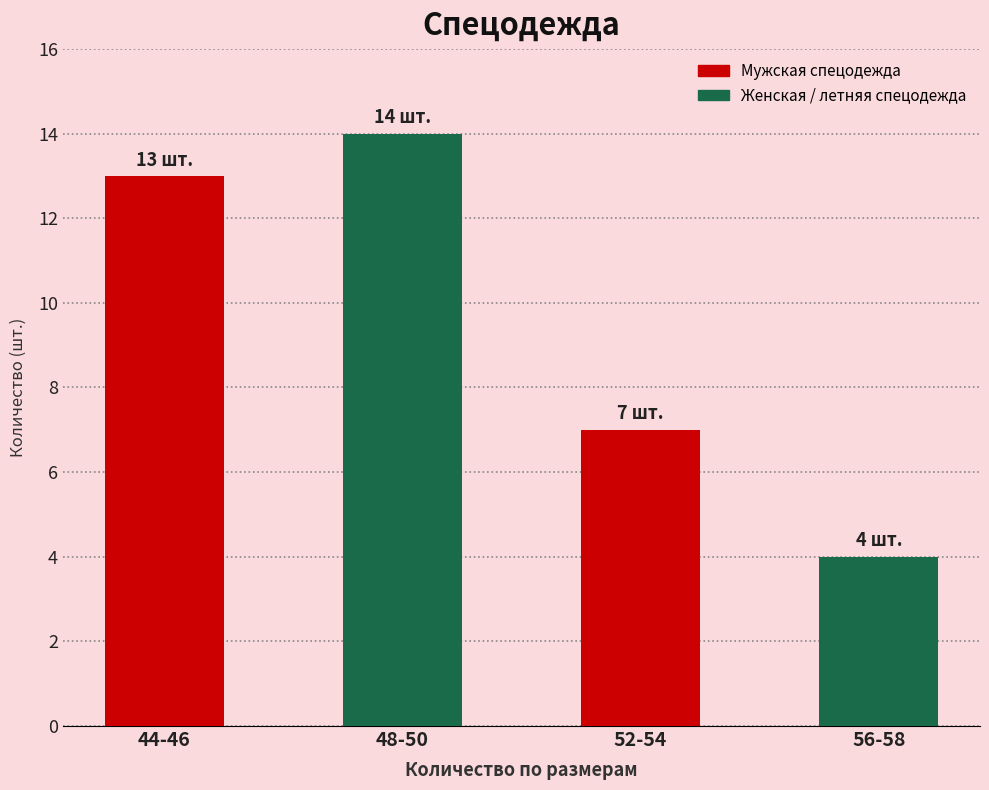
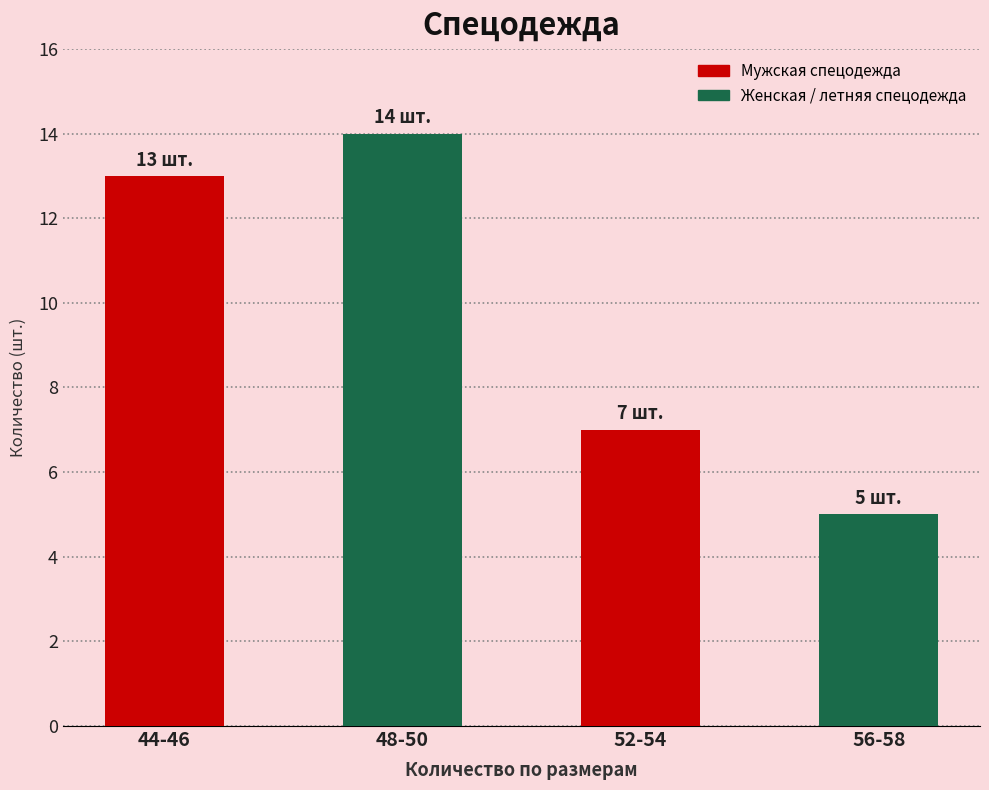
56-58: 4 -> 5
